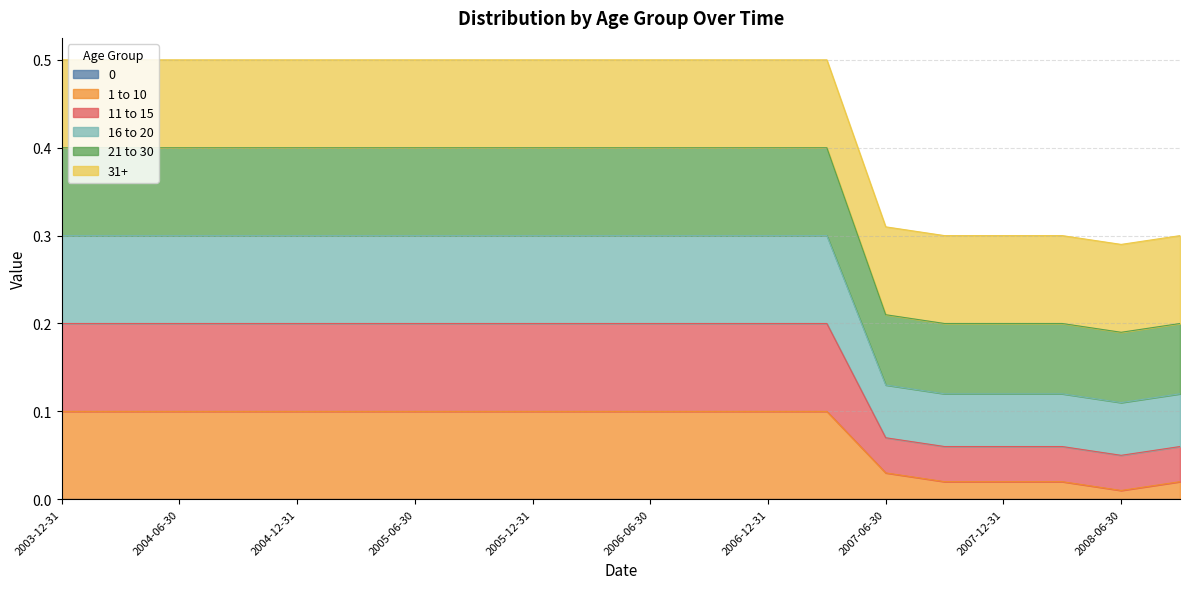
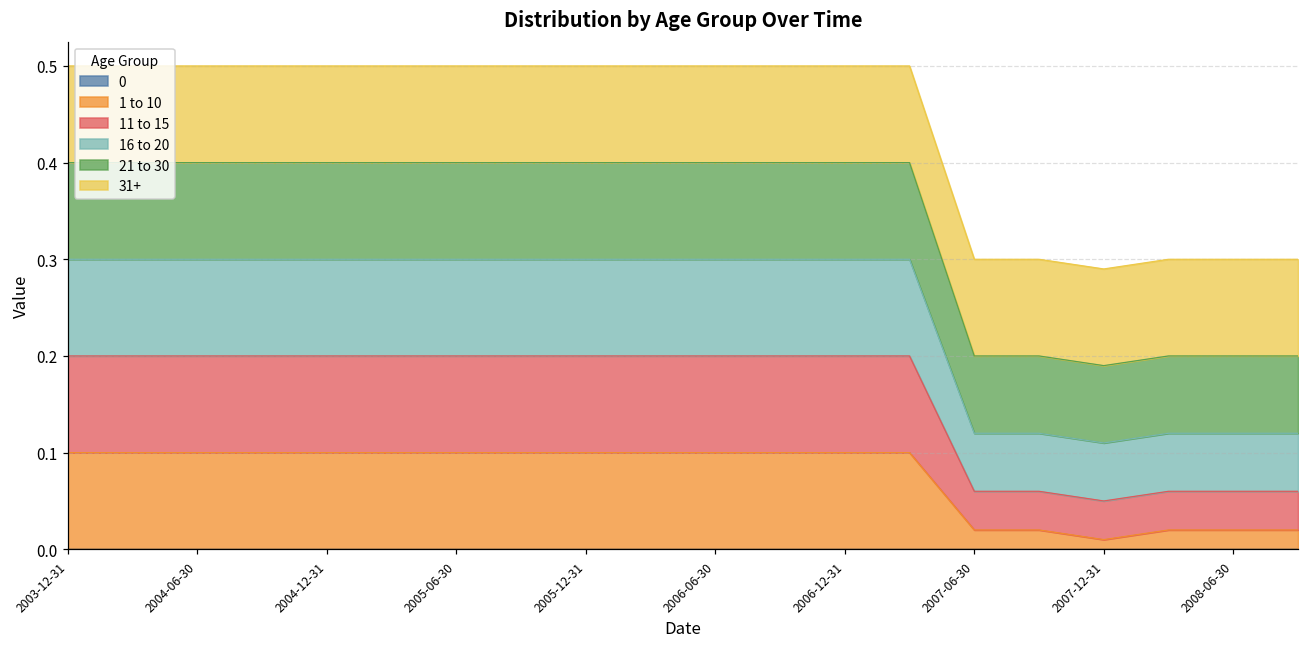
1 to 10, 2007-06-30: 0.03 -> 0.02
1 to 10, 2007-12-31: 0.02 -> 0.01
1 to 10, 2008-06-30: 0.01 -> 0.02
